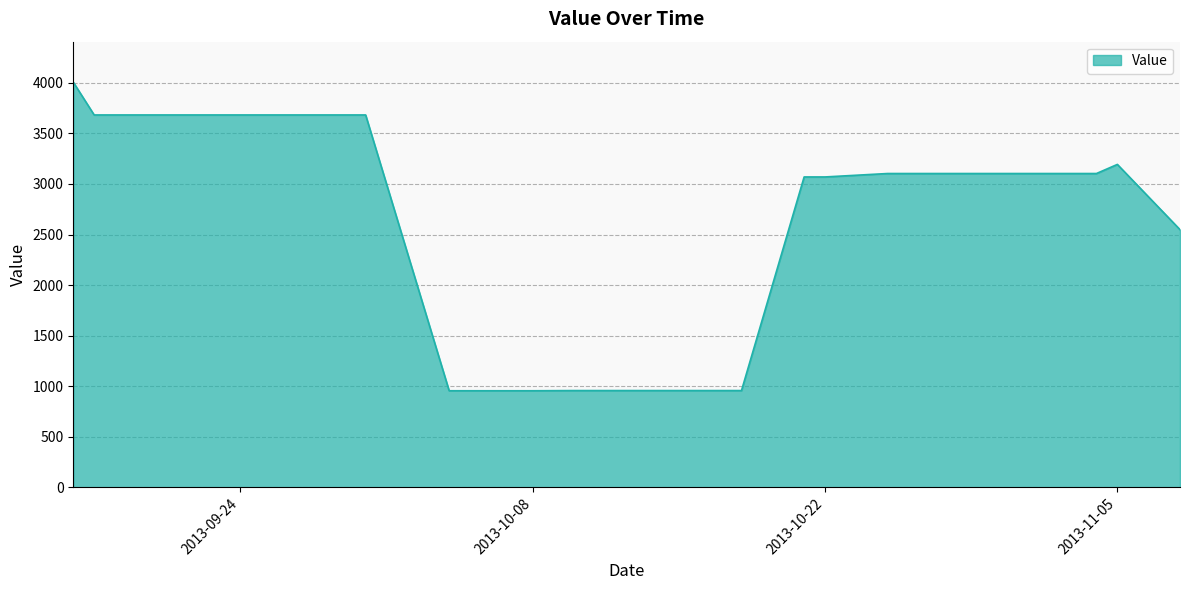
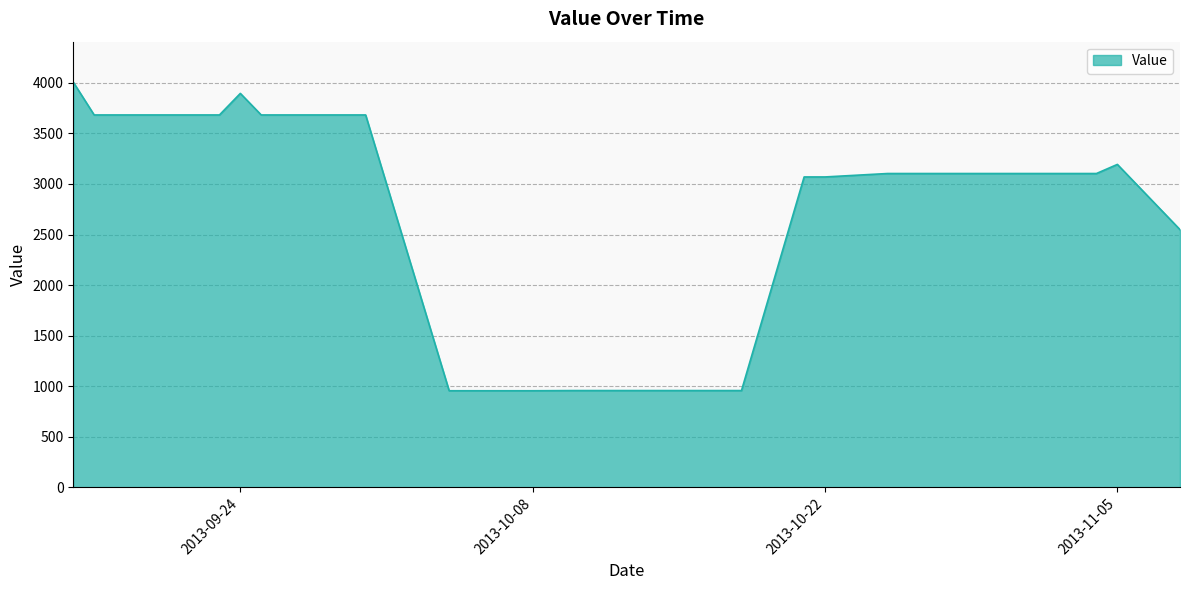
2013-09-24: 3680 -> 3900
